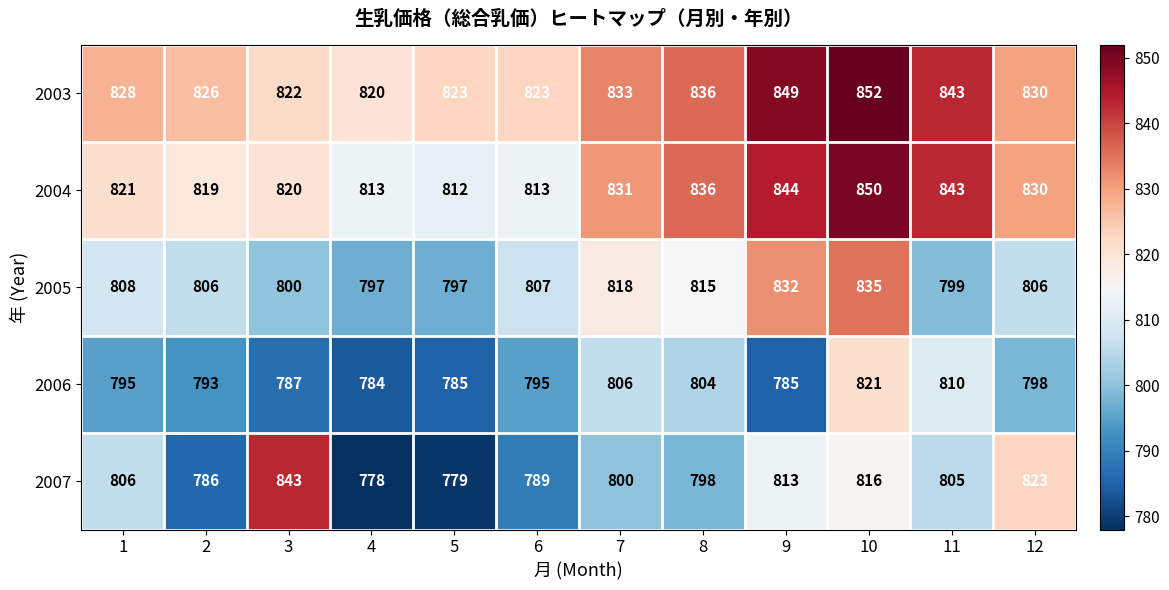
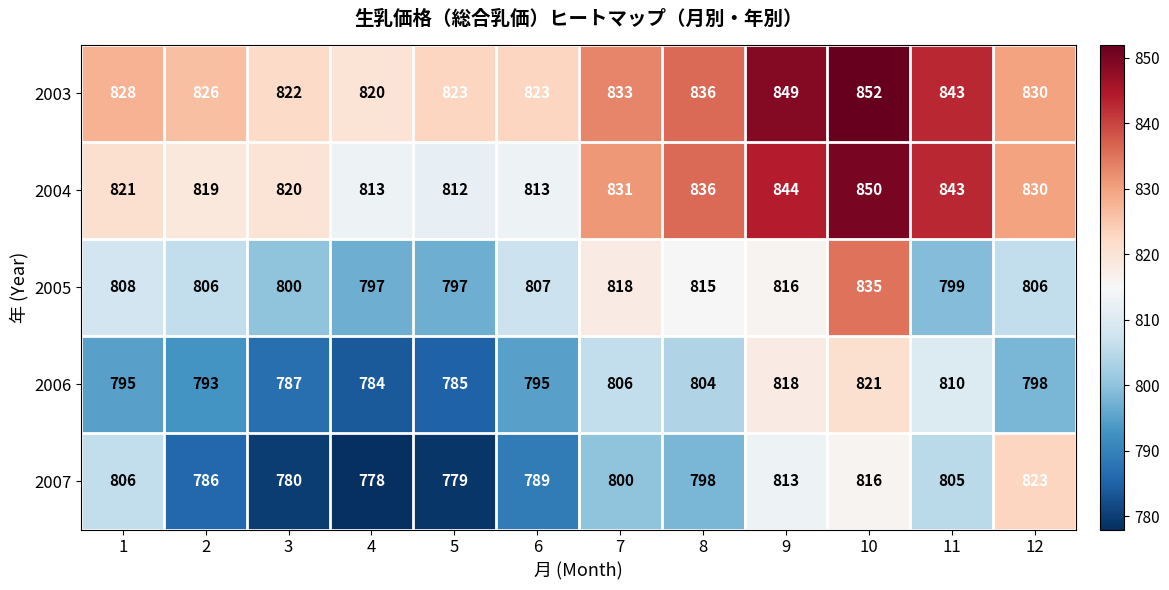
2005, 9: 832 -> 816
2006, 9: 785 -> 818
2007, 3: 843 -> 780
